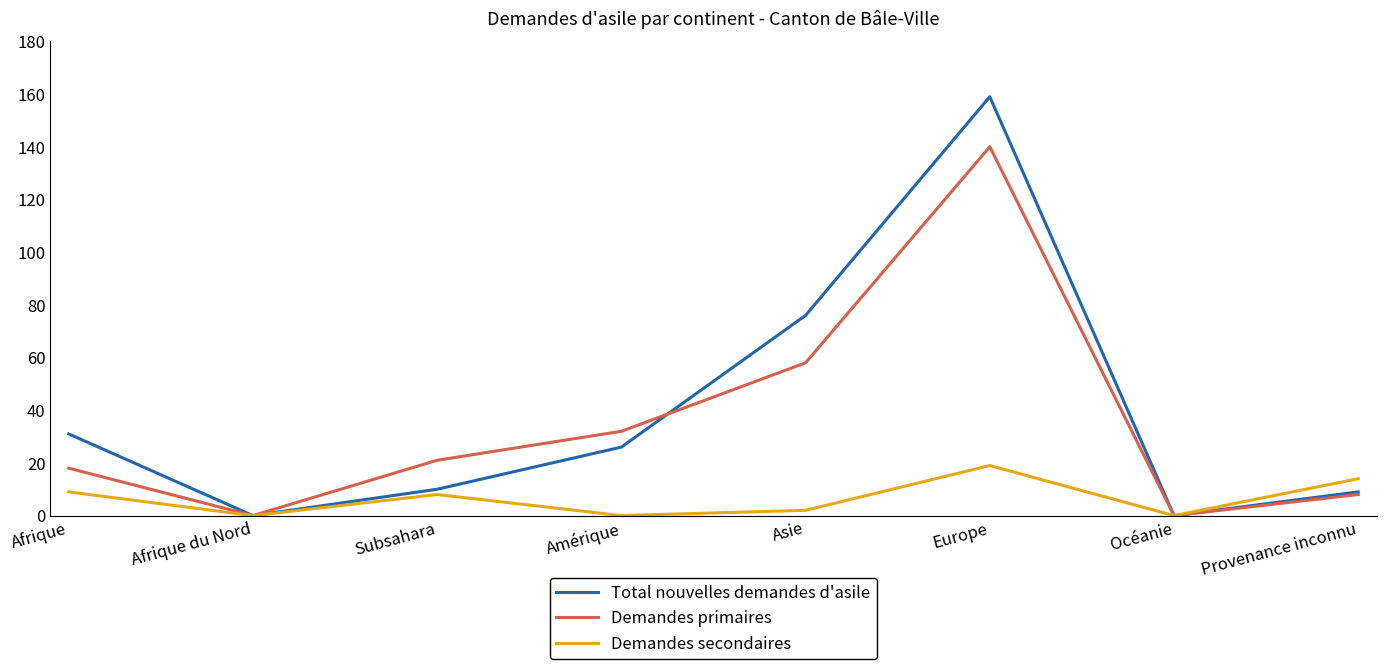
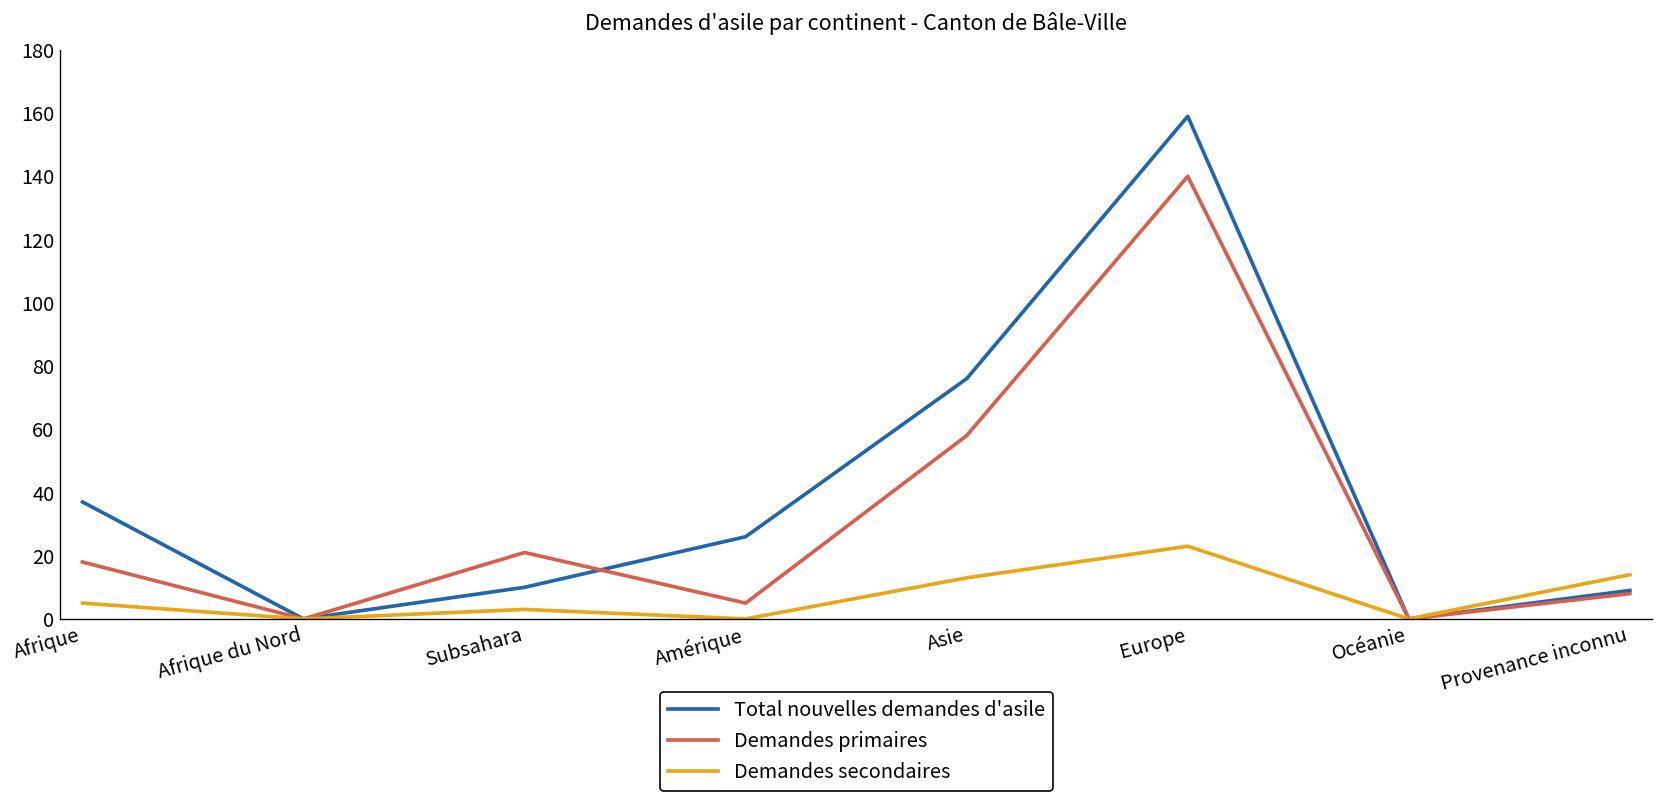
Total nouvelles demandes d'asile, Afrique: 31 -> 37
Demandes secondaires, Afrique: 9 -> 5
Demandes secondaires, Subsahara: 8 -> 3
Demandes primaires, Amérique: 32 -> 5
Demandes secondaires, Asie: 2 -> 13
Demandes secondaires, Europe: 19 -> 23
